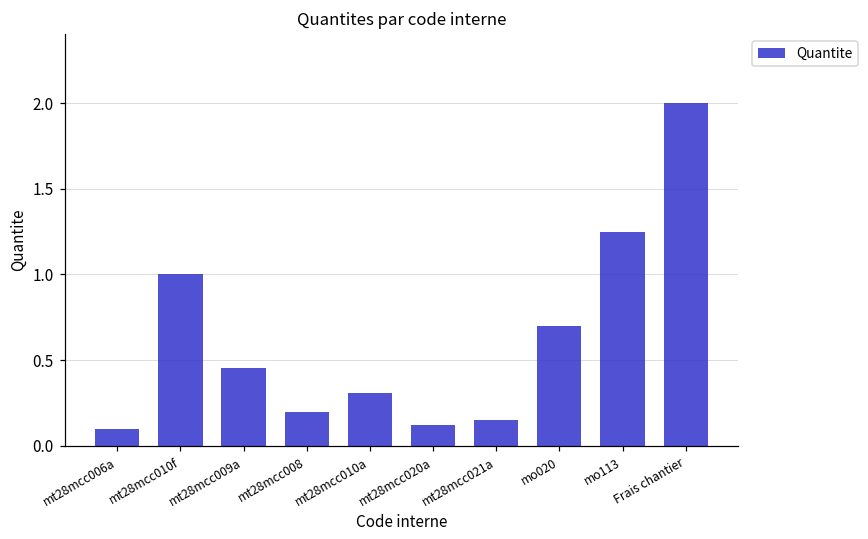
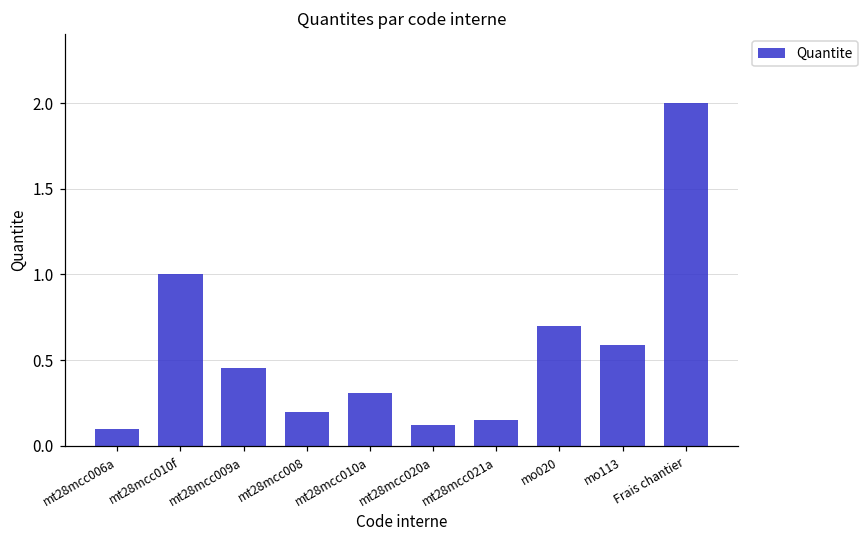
mo113: 1.25 -> 0.59
